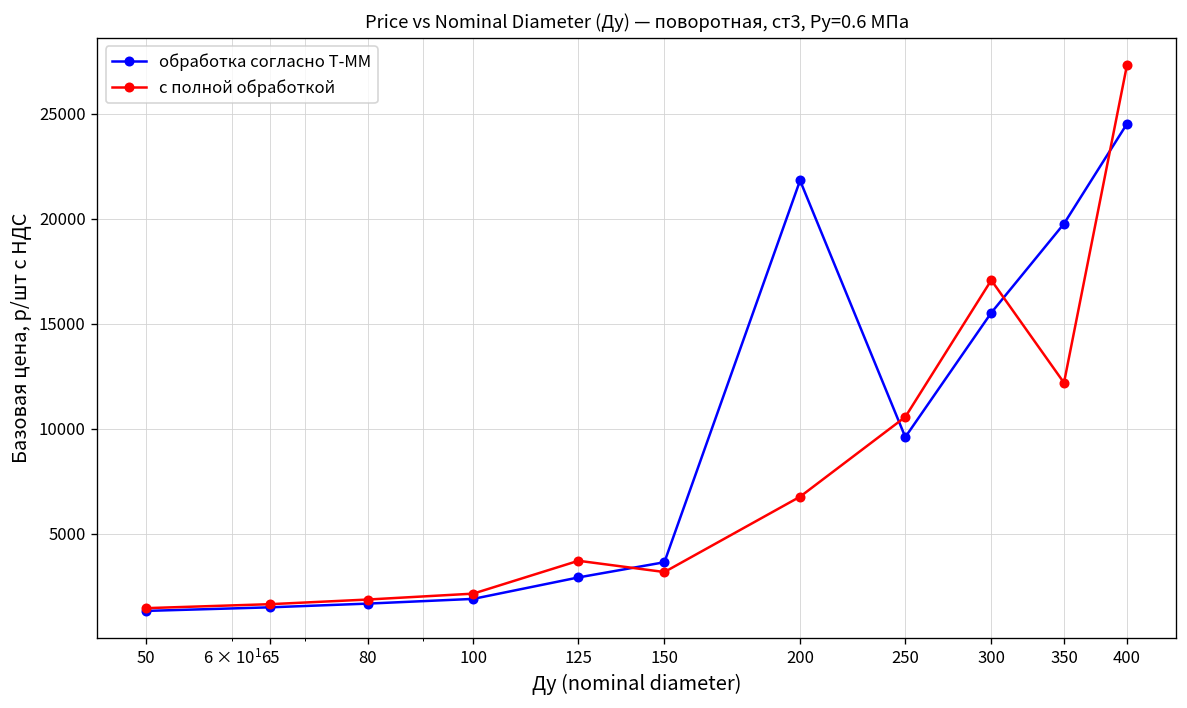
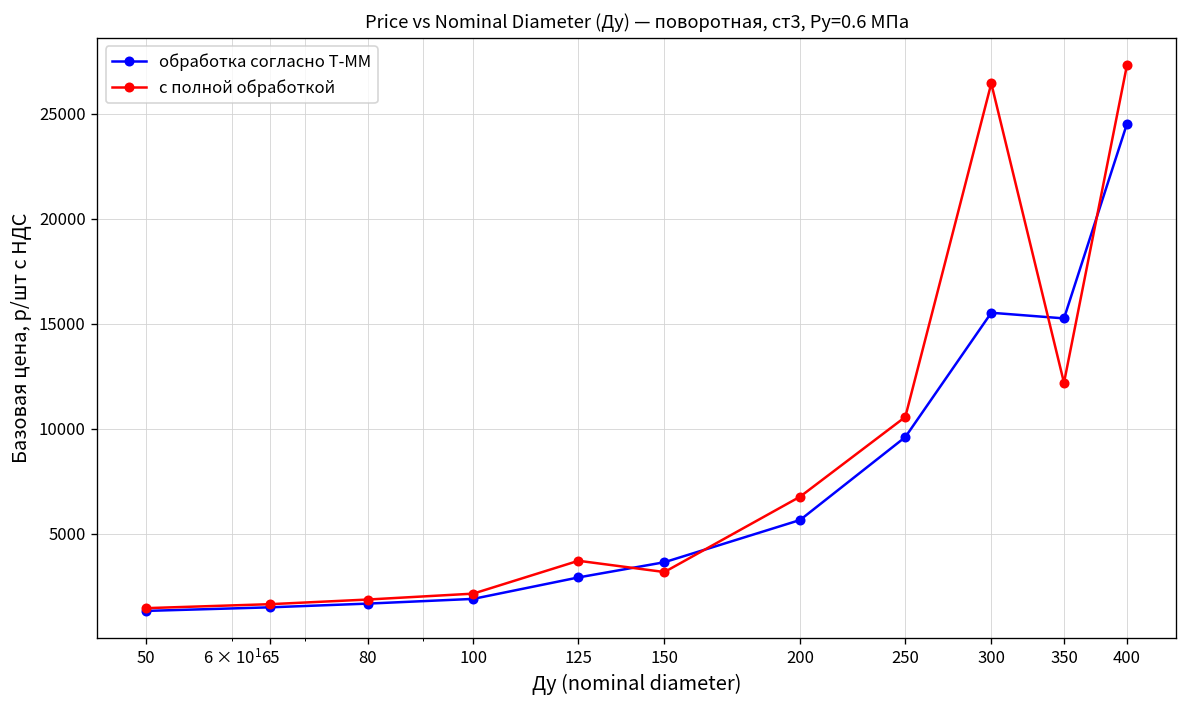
обработка согласно Т-ММ, 200: 21800 -> 5600
с полной обработкой, 300: 17100 -> 26500
обработка согласно Т-ММ, 350: 19800 -> 15300
